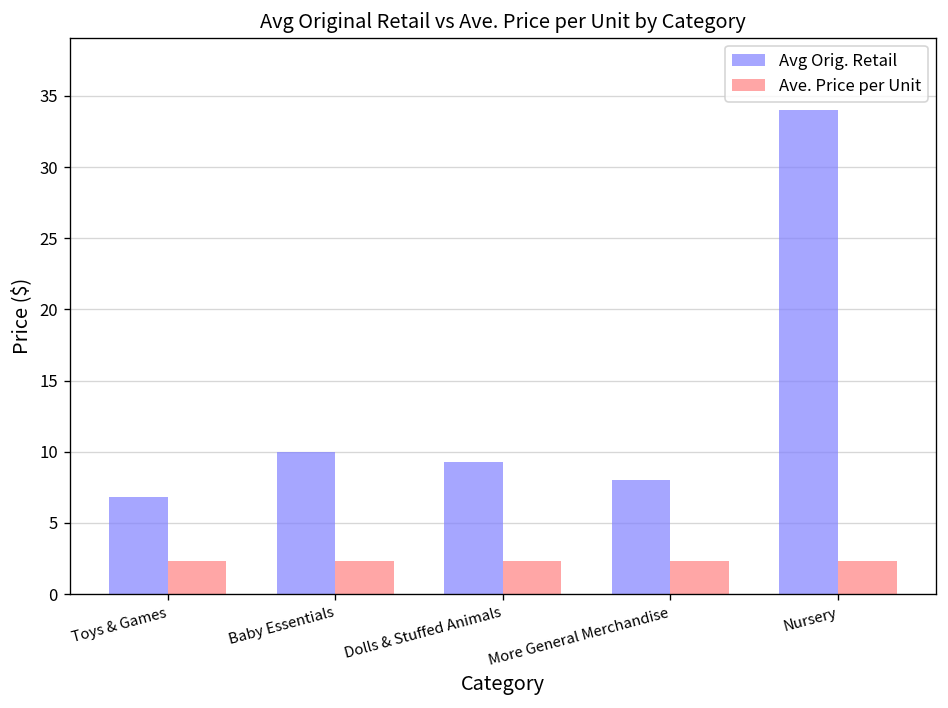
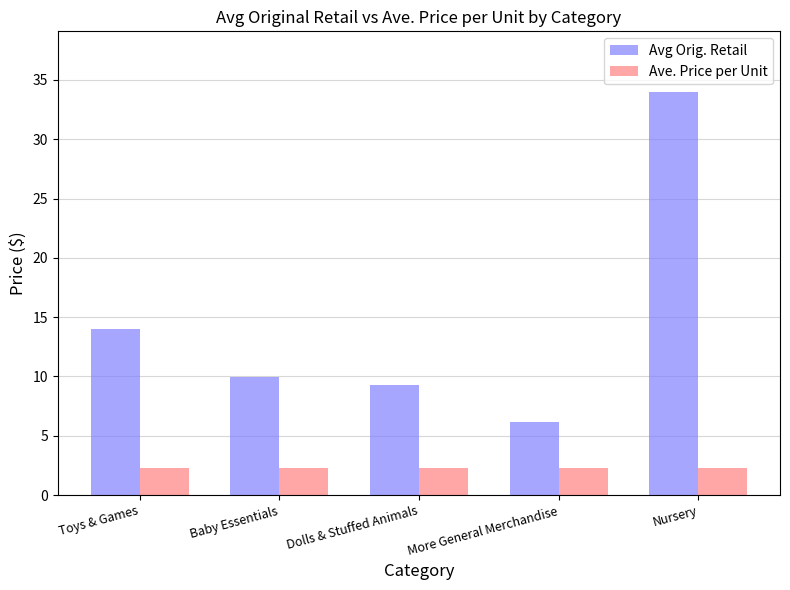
Avg Orig. Retail, Toys & Games: 6.9 -> 14.0
Avg Orig. Retail, More General Merchandise: 8.0 -> 6.2
